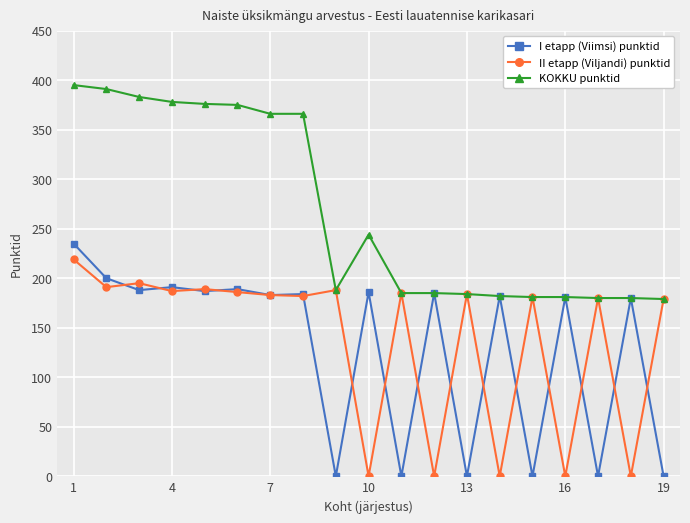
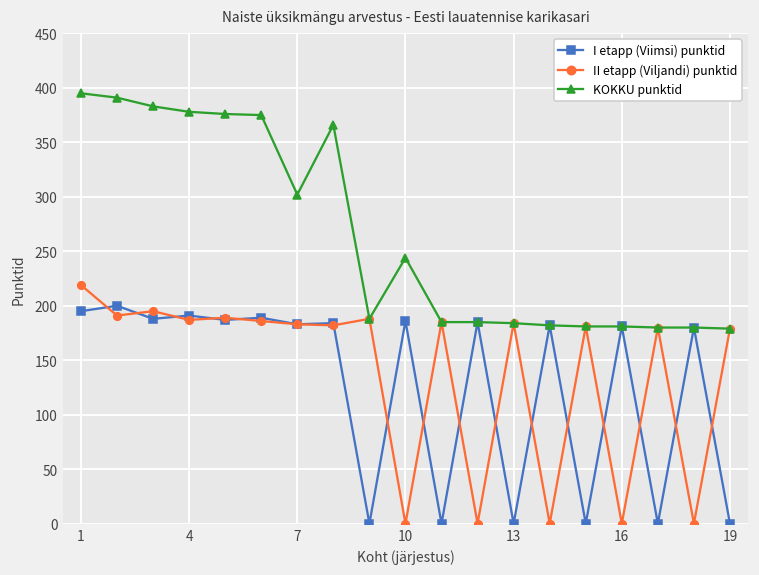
I etapp (Viimsi) punktid, 1: 240 -> 200
KOKKU punktid, 7: 370 -> 300
